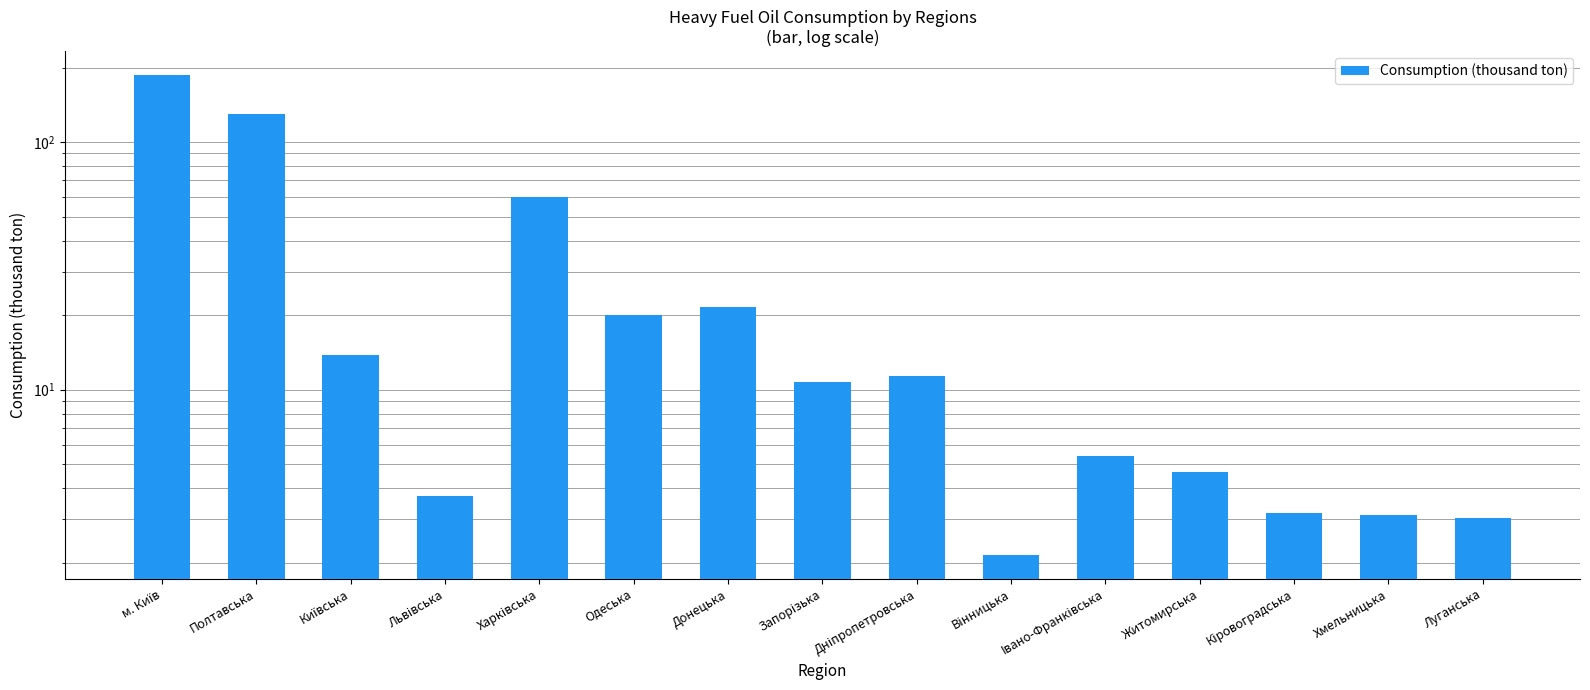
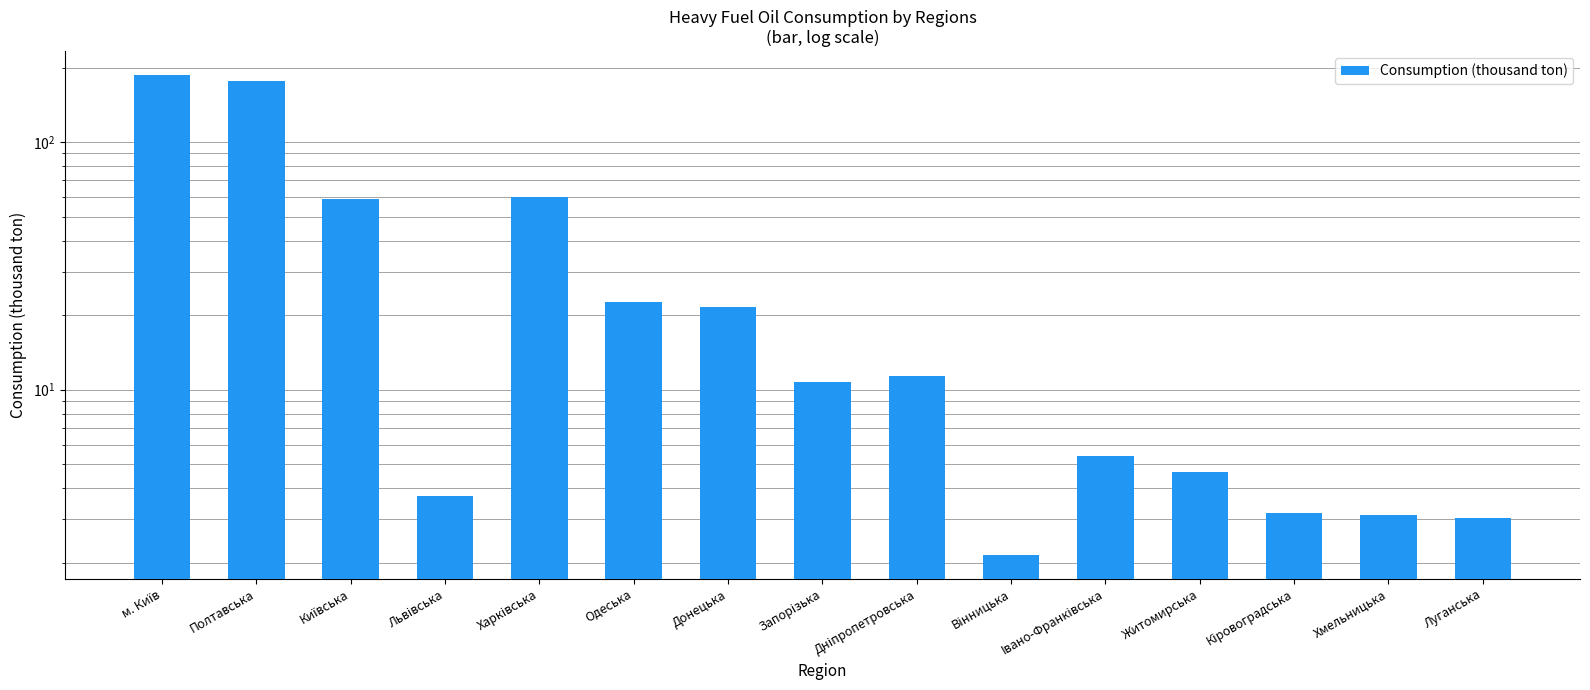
Полтавська: 130 -> 180
Київська: 14 -> 59
Одеська: 20 -> 23
